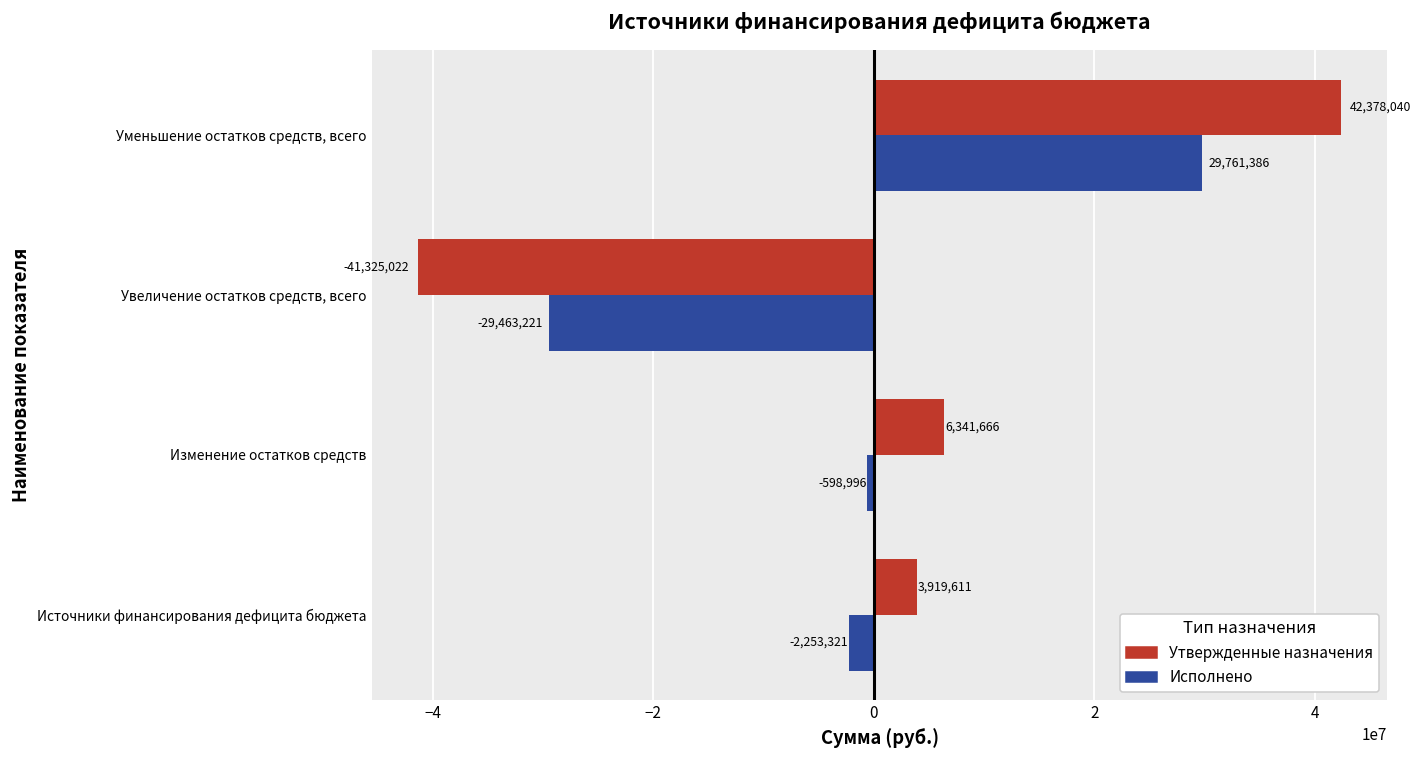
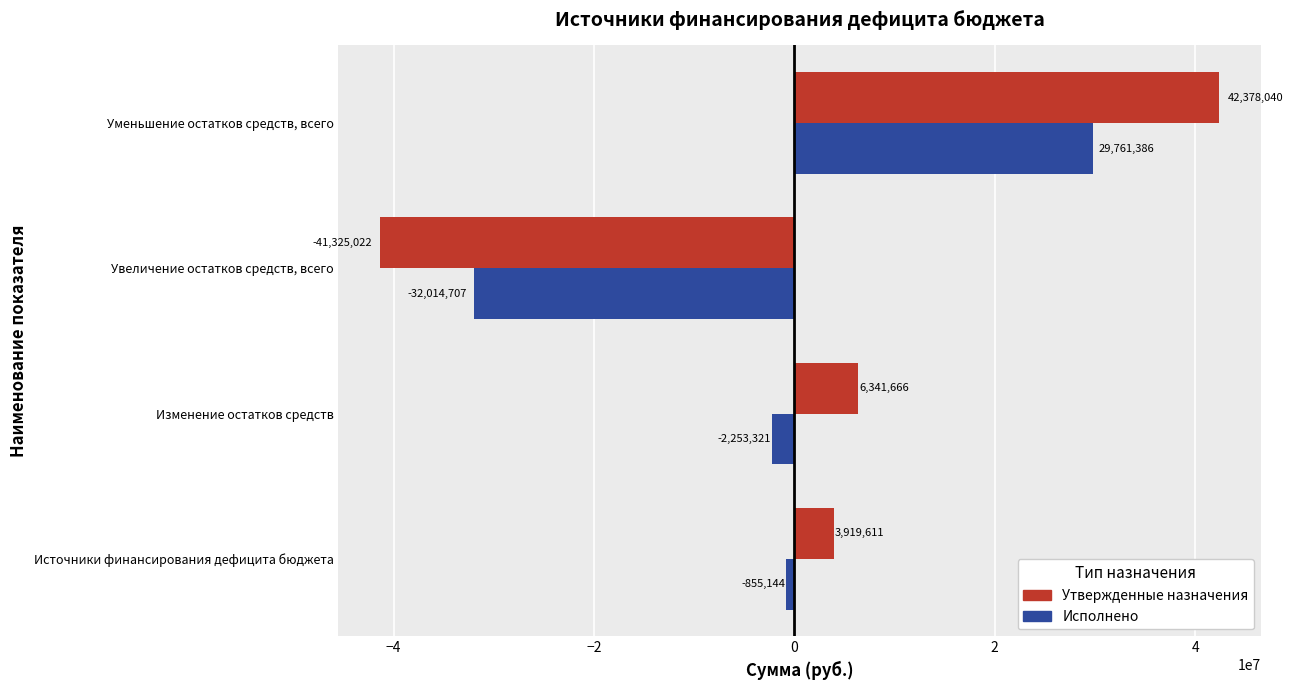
Исполнено, Увеличение остатков средств, всего: -29,463,221 -> -32,014,707
Исполнено, Изменение остатков средств: -598,996 -> -2,253,321
Исполнено, Источники финансирования дефицита бюджета: -2,253,321 -> -855,144
